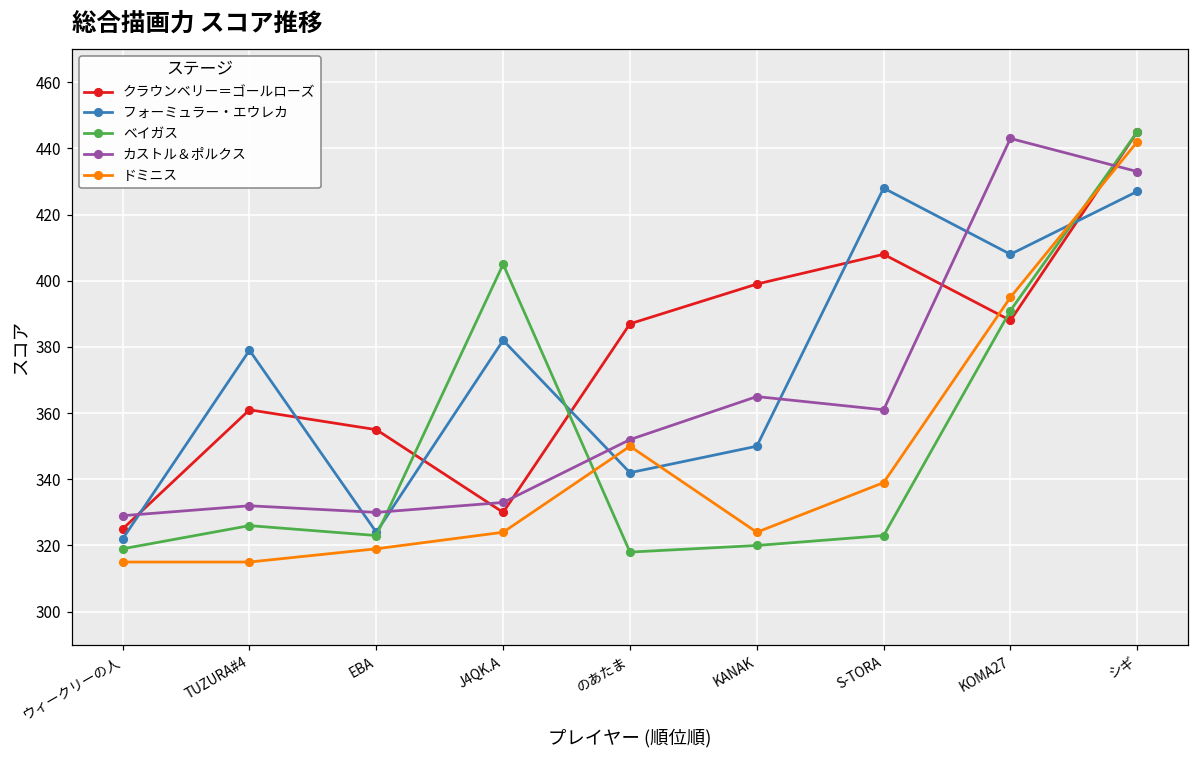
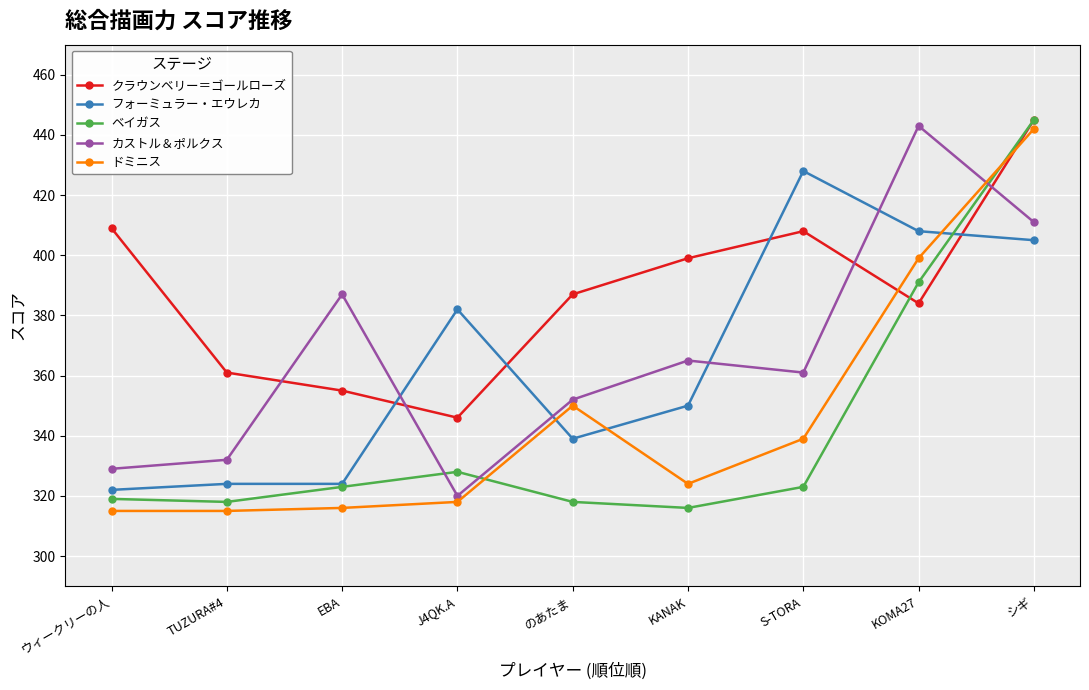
クラウンベリー＝ゴールローズ, ウィークリーの人: 325 -> 409
フォーミュラー・エウレカ, TUZURA#4: 379 -> 324
ベイガス, TUZURA#4: 326 -> 318
カストル＆ポルクス, EBA: 330 -> 387
ドミニス, EBA: 319 -> 316
クラウンベリー＝ゴールローズ, J4QK.A: 330 -> 346
ベイガス, J4QK.A: 405 -> 328
カストル＆ポルクス, J4QK.A: 333 -> 320
ドミニス, J4QK.A: 324 -> 318
フォーミュラー・エウレカ, のあたま: 342 -> 339
ベイガス, KANAK: 320 -> 316
クラウンベリー＝ゴールローズ, KOMA27: 388 -> 384
ドミニス, KOMA27: 395 -> 399
フォーミュラー・エウレカ, シギ: 427 -> 405
カストル＆ポルクス, シギ: 433 -> 411
